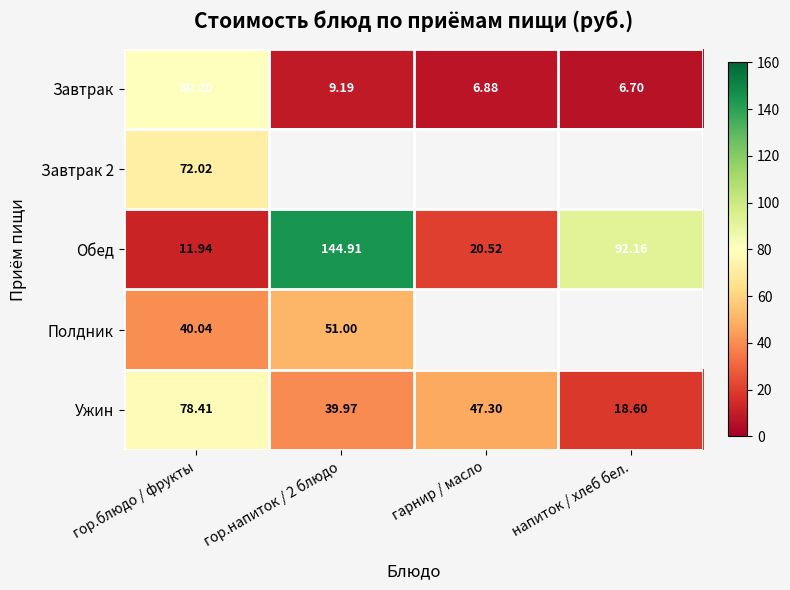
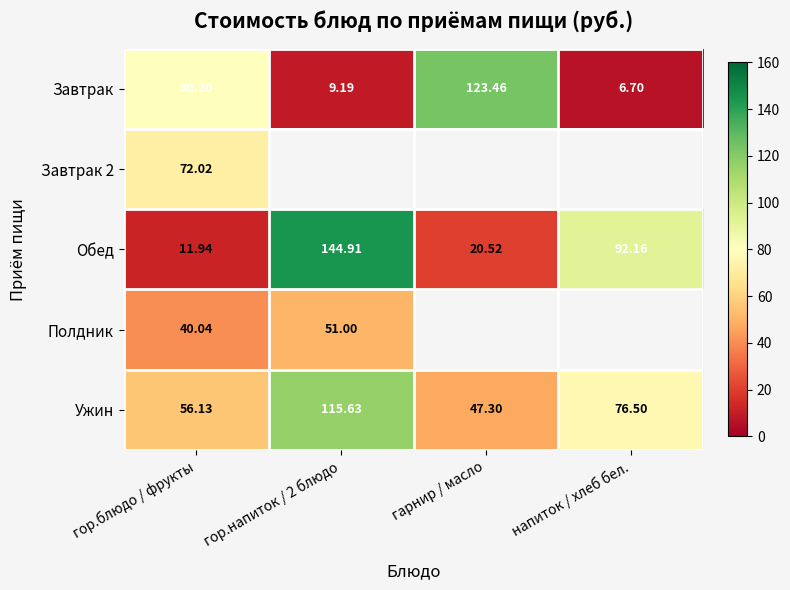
Завтрак, гарнир / масло: 6.88 -> 123.46
Ужин, гор.блюдо / фрукты: 78.41 -> 56.13
Ужин, гор.напиток / 2 блюдо: 39.97 -> 115.63
Ужин, напиток / хлеб бел.: 18.60 -> 76.50
